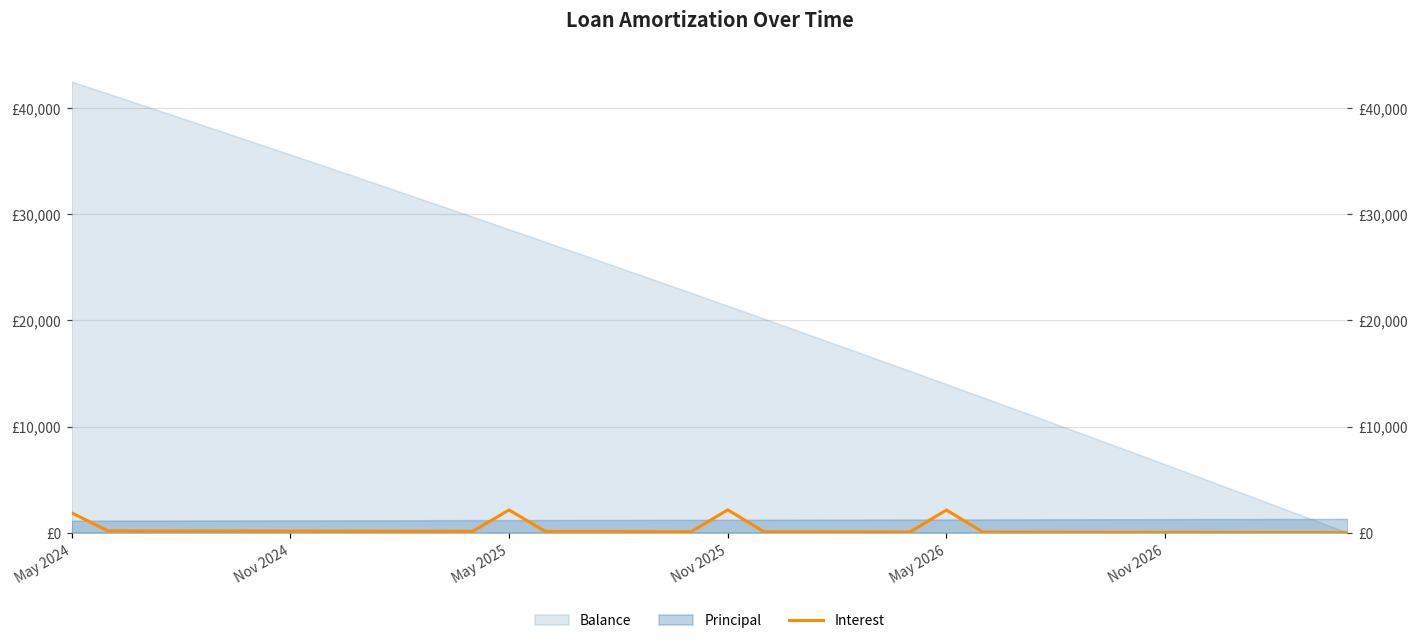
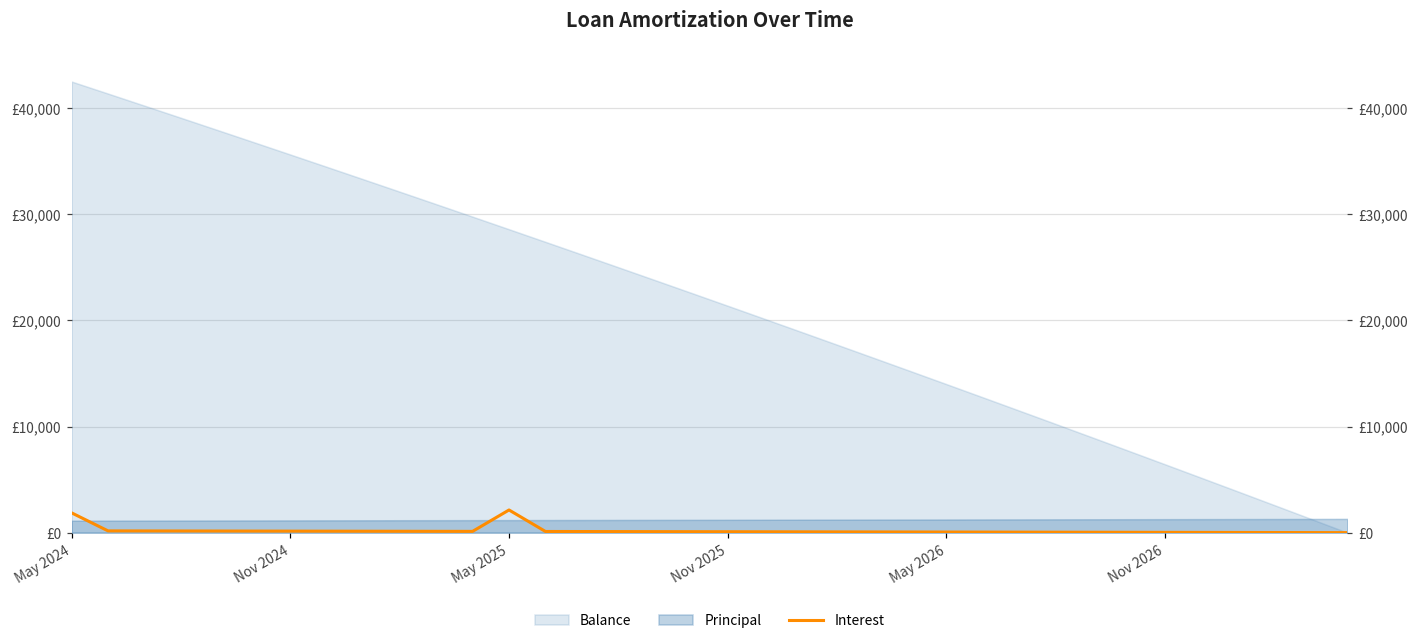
Interest, Nov 2025: £2,000 -> £0
Interest, May 2026: £2,000 -> £0
